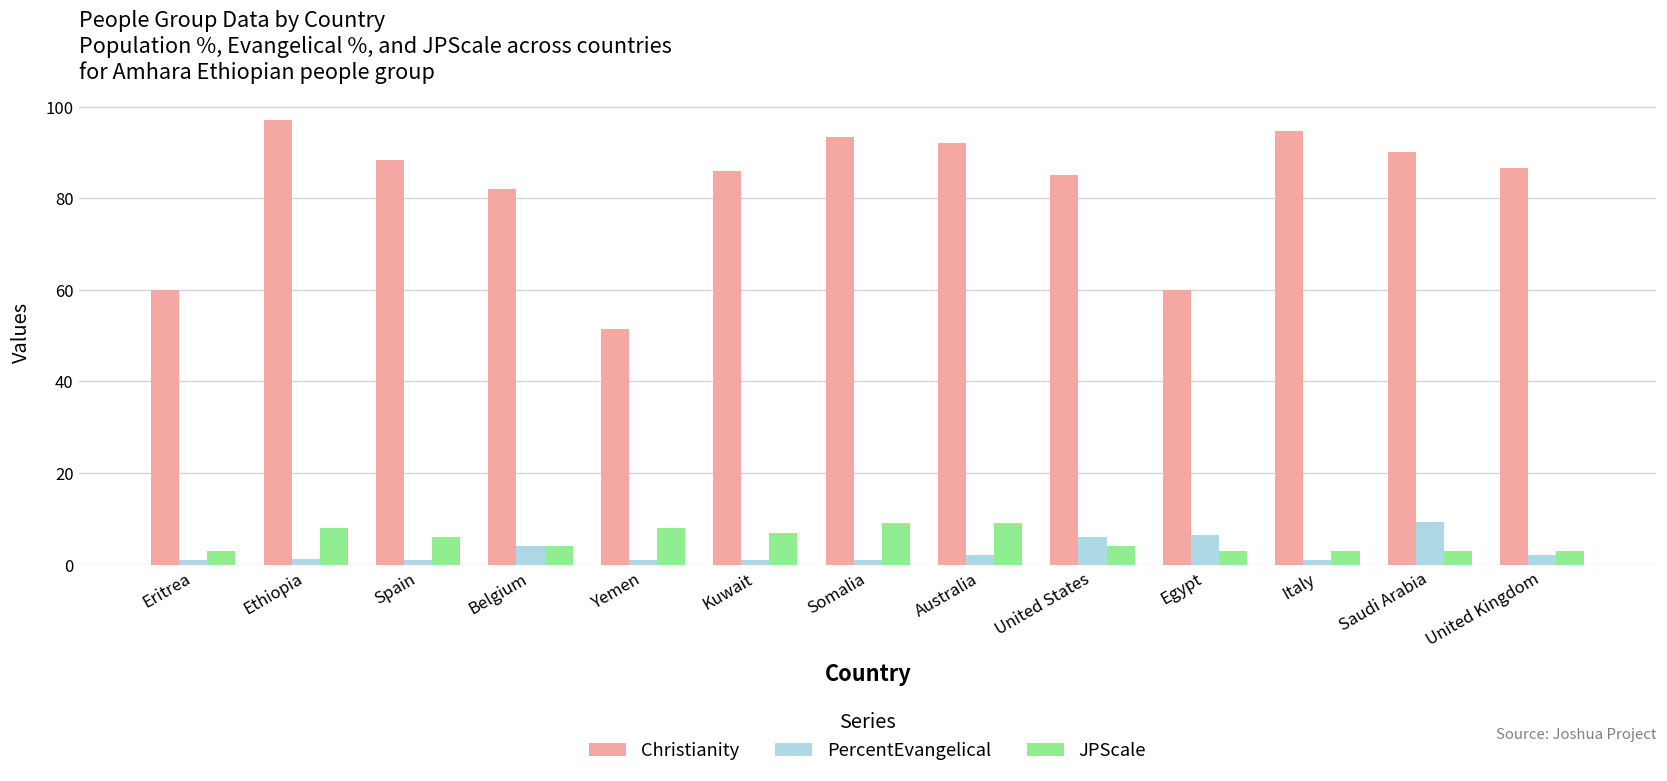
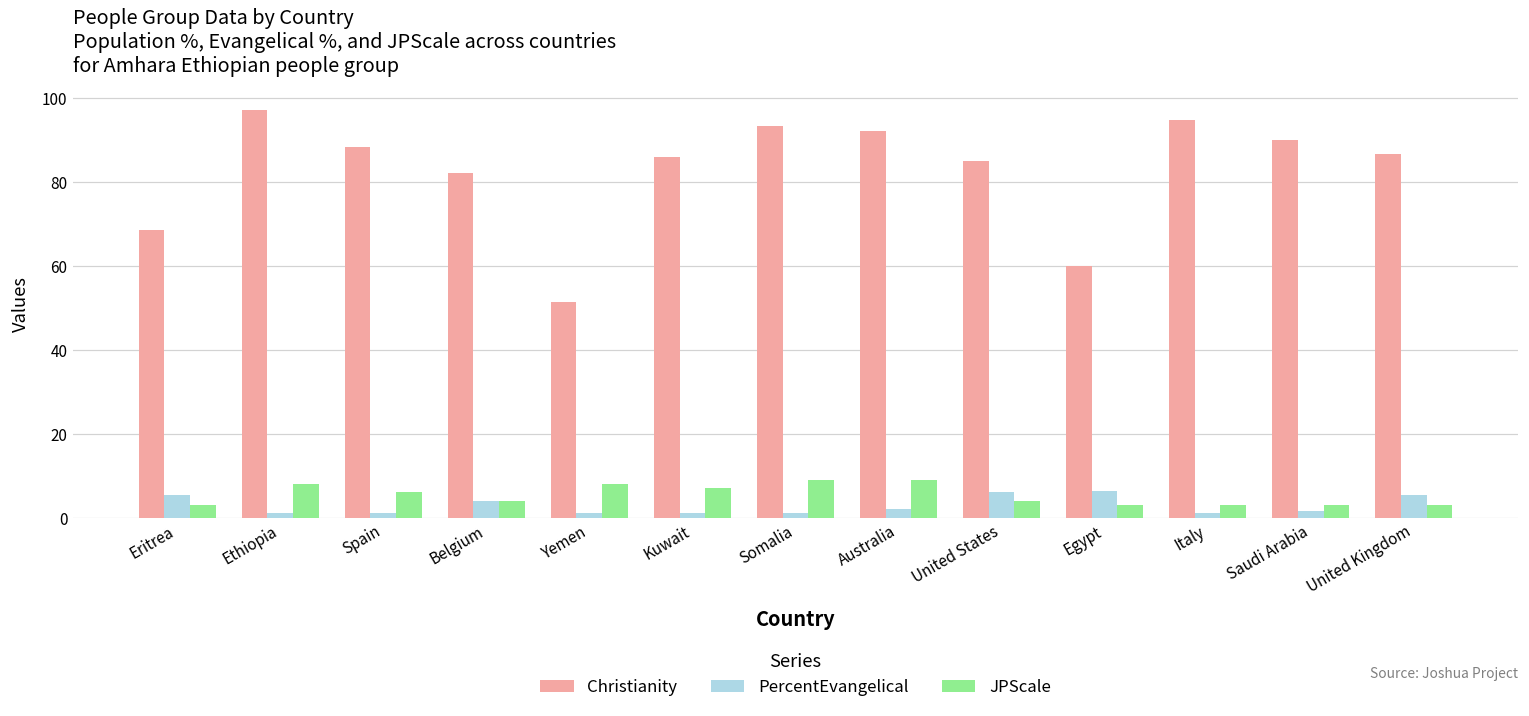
Christianity, Eritrea: 60 -> 69
PercentEvangelical, Eritrea: 1 -> 5
PercentEvangelical, Saudi Arabia: 9 -> 2
PercentEvangelical, United Kingdom: 2 -> 5
